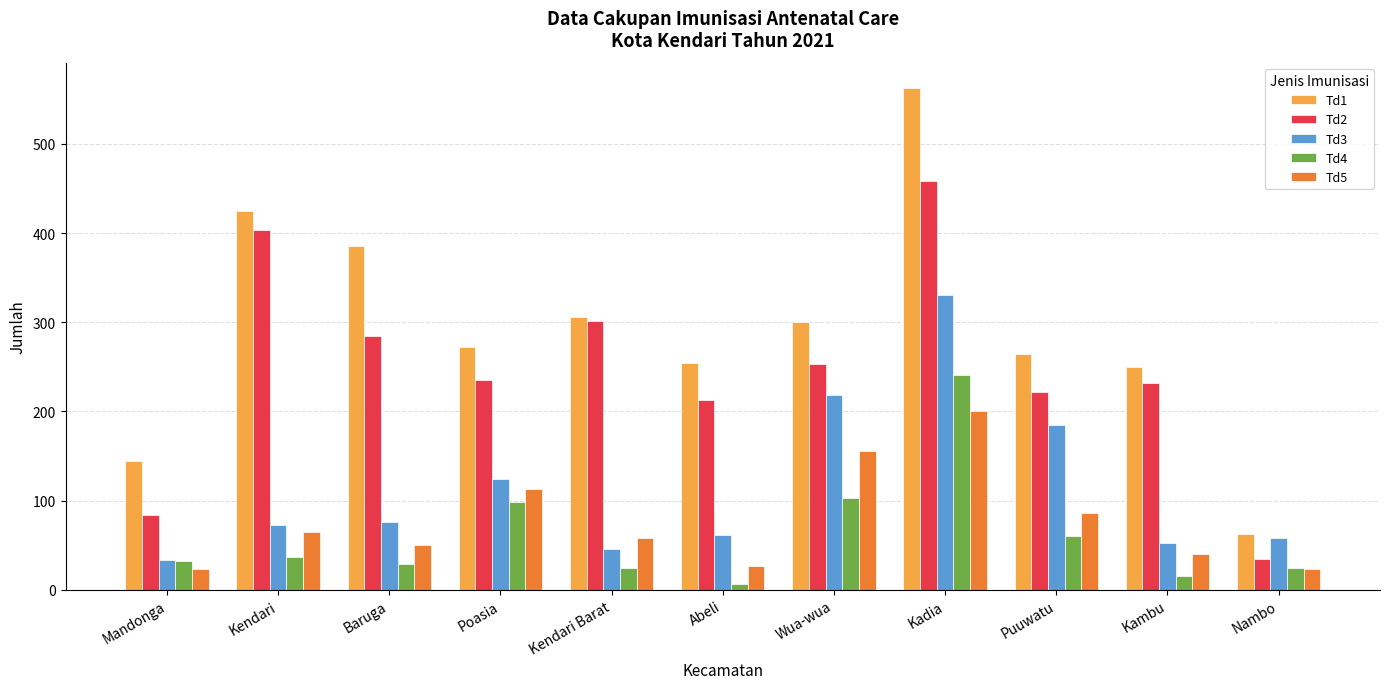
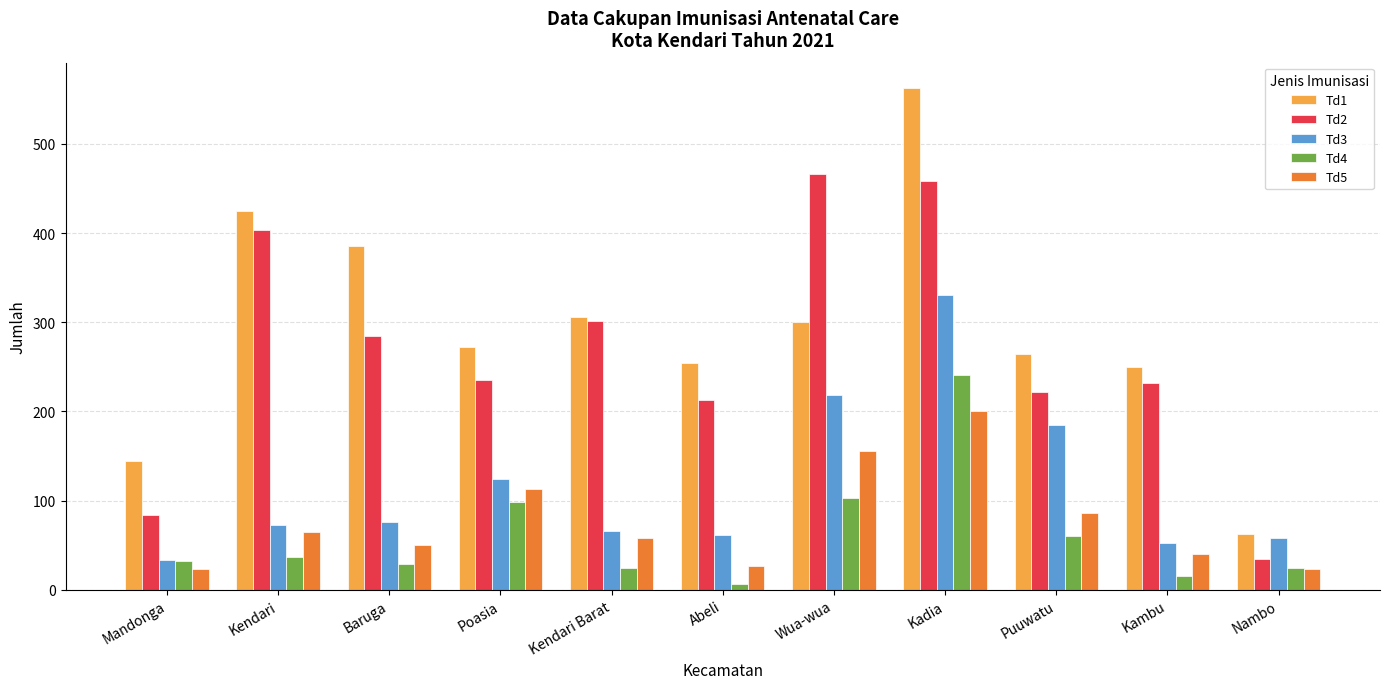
Td3, Kendari Barat: 50 -> 70
Td2, Wua-wua: 250 -> 470
